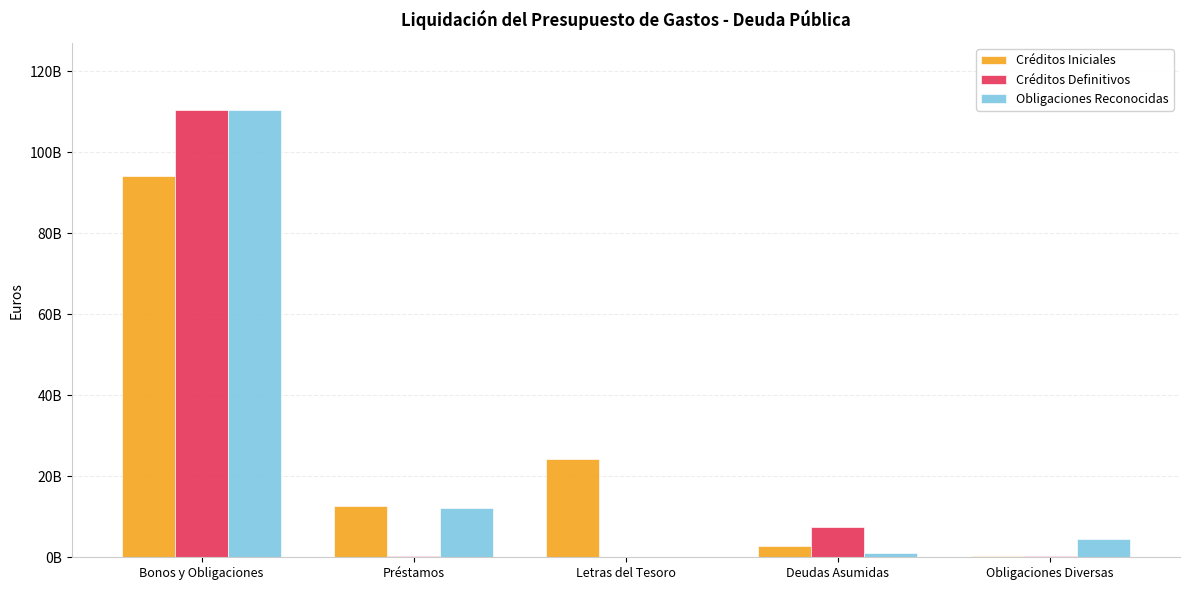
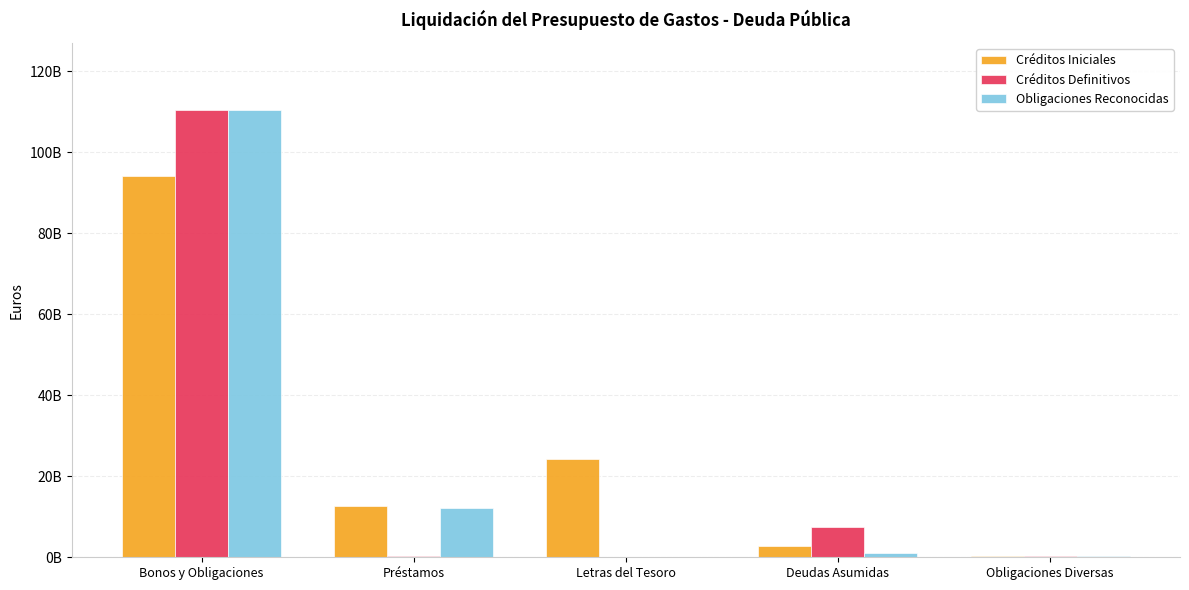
Obligaciones Reconocidas, Obligaciones Diversas: 5000000000 -> 0
